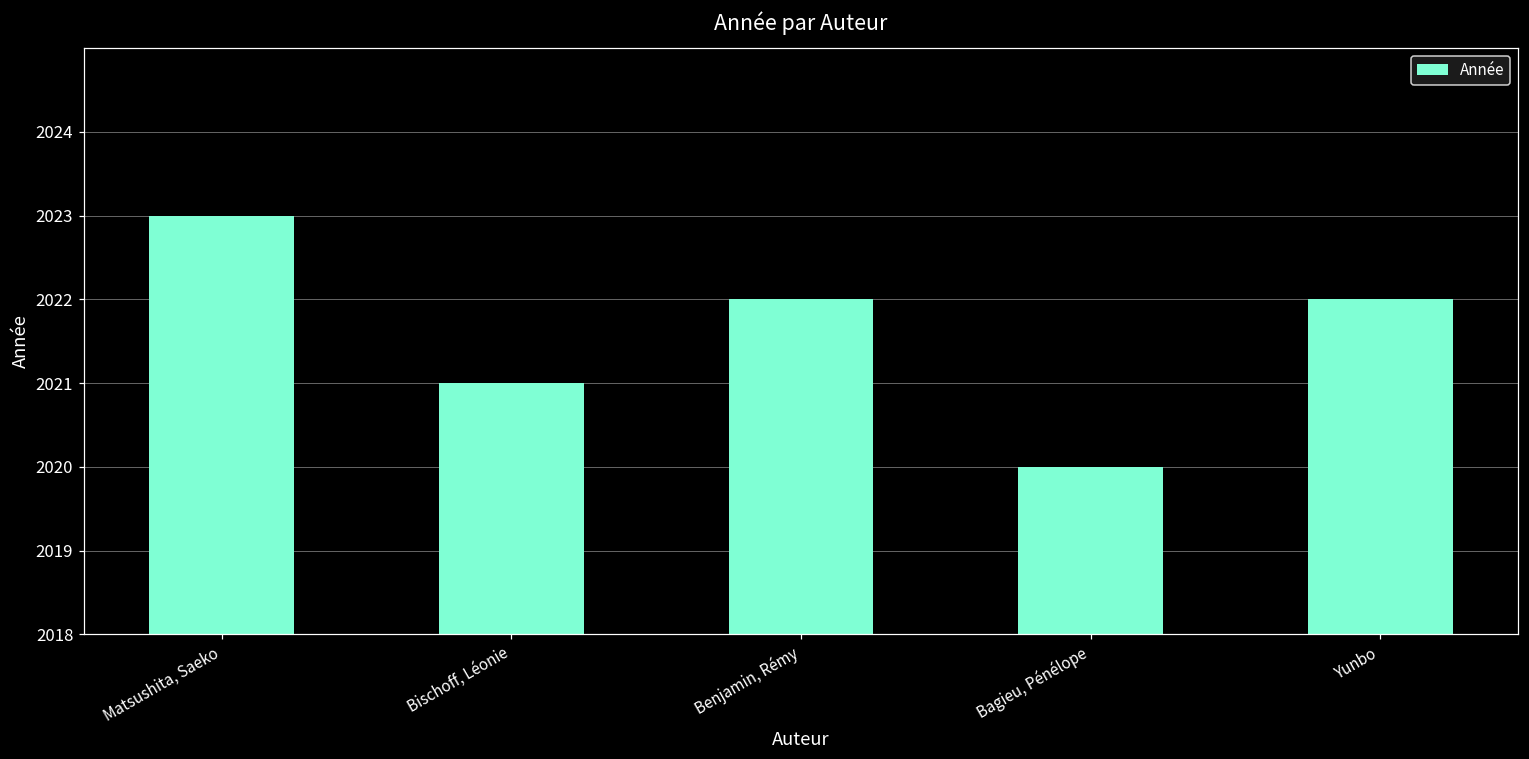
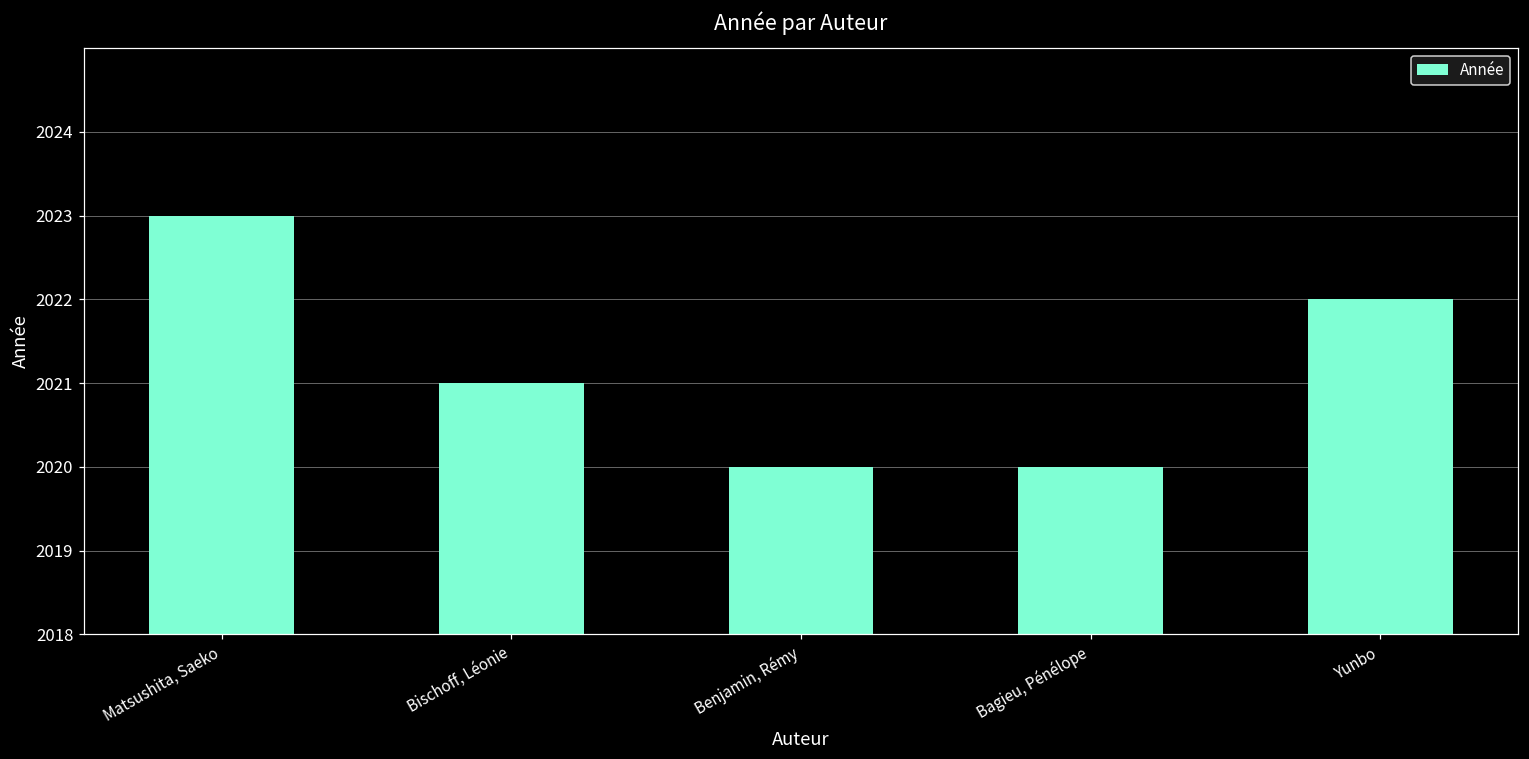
Benjamin, Rémy: 2022 -> 2020
